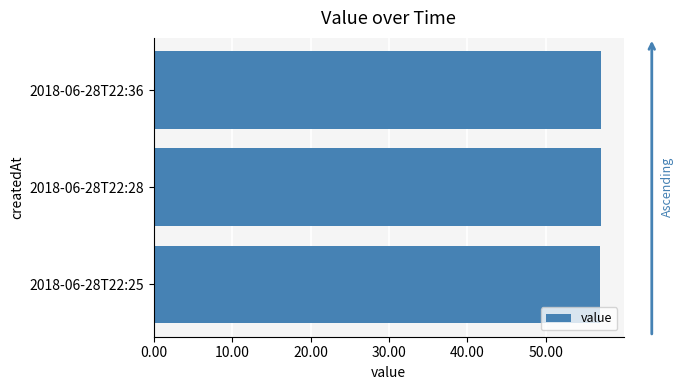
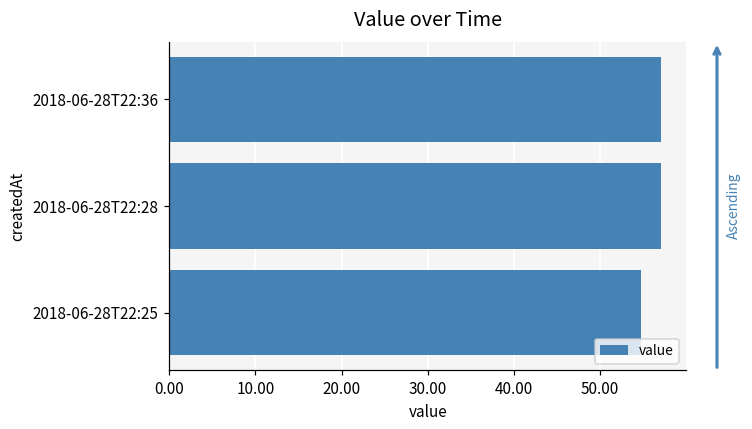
2018-06-28T22:25: 57 -> 55
